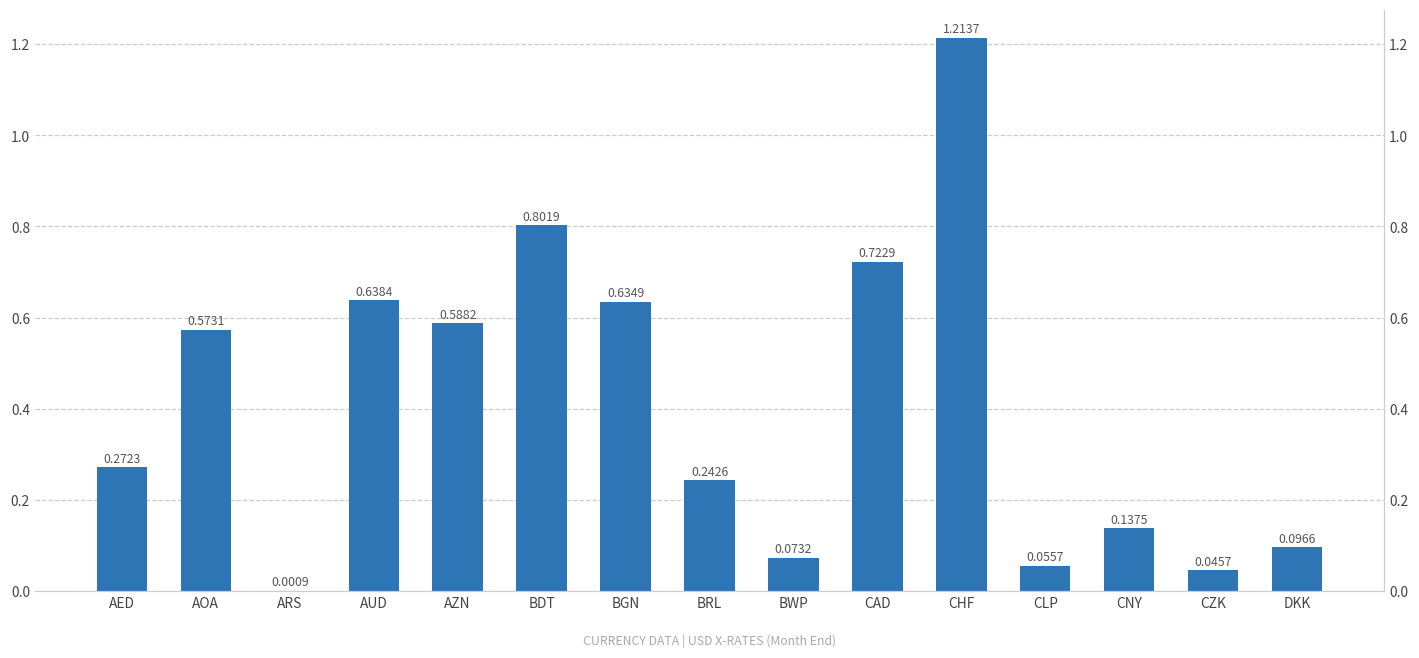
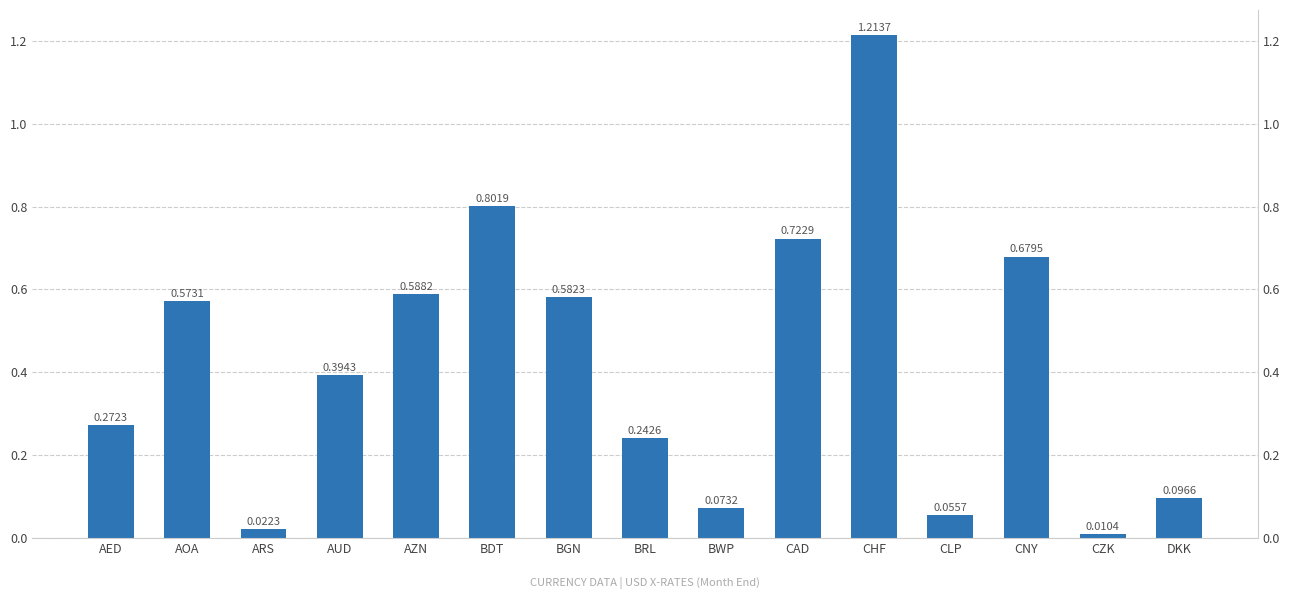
ARS: 0.0009 -> 0.0223
AUD: 0.6384 -> 0.3943
BGN: 0.6349 -> 0.5823
CNY: 0.1375 -> 0.6795
CZK: 0.0457 -> 0.0104
